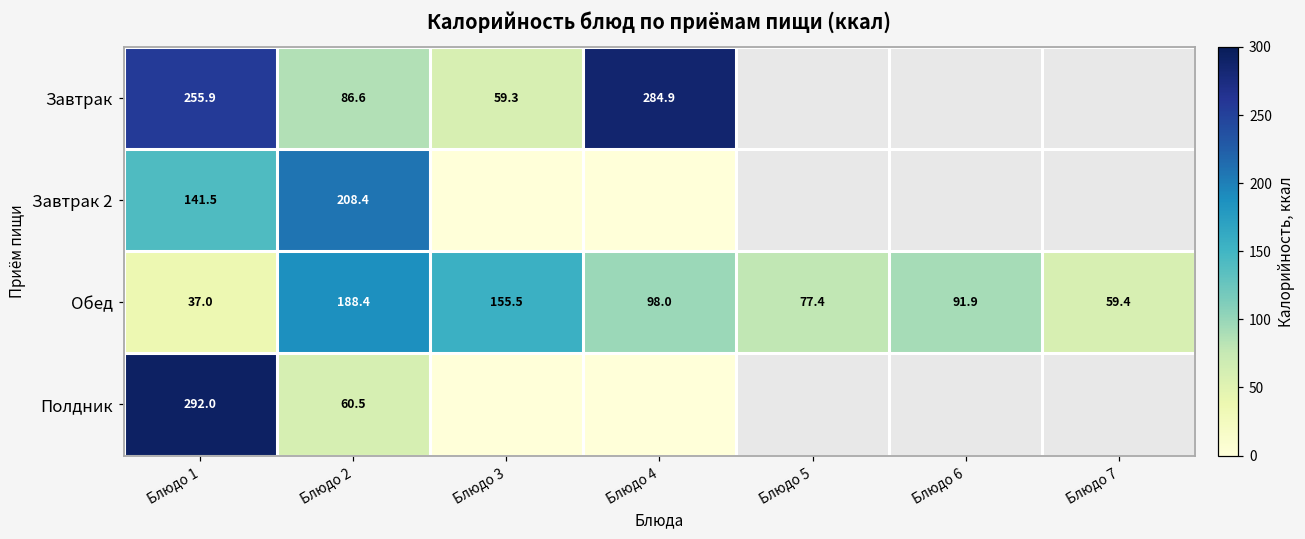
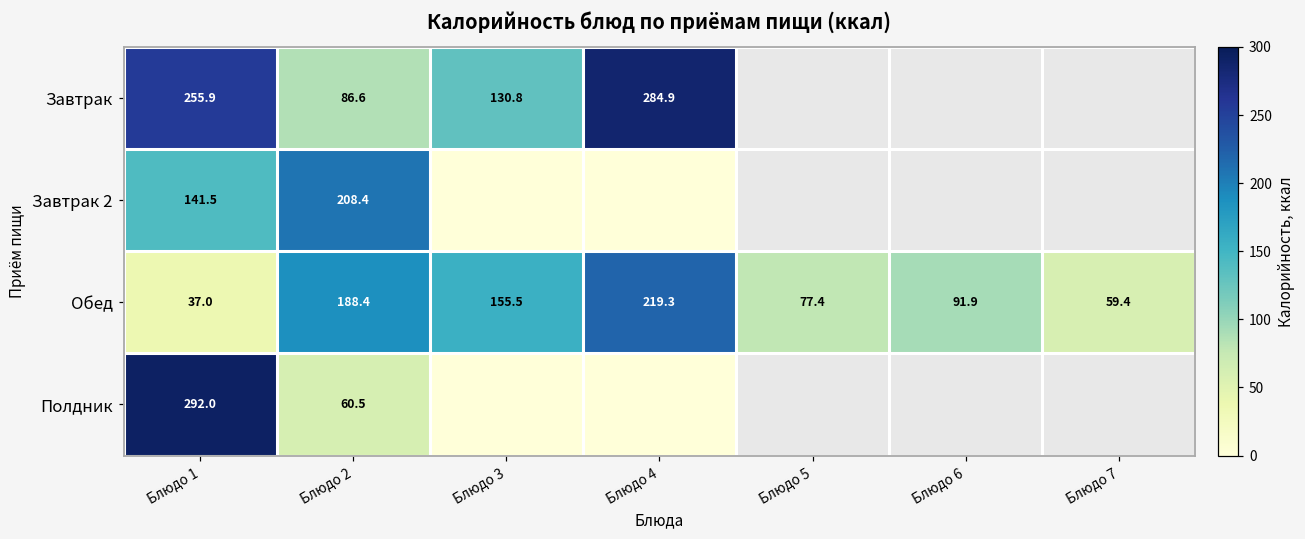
Завтрак, Блюдо 3: 59.3 -> 130.8
Обед, Блюдо 4: 98.0 -> 219.3
